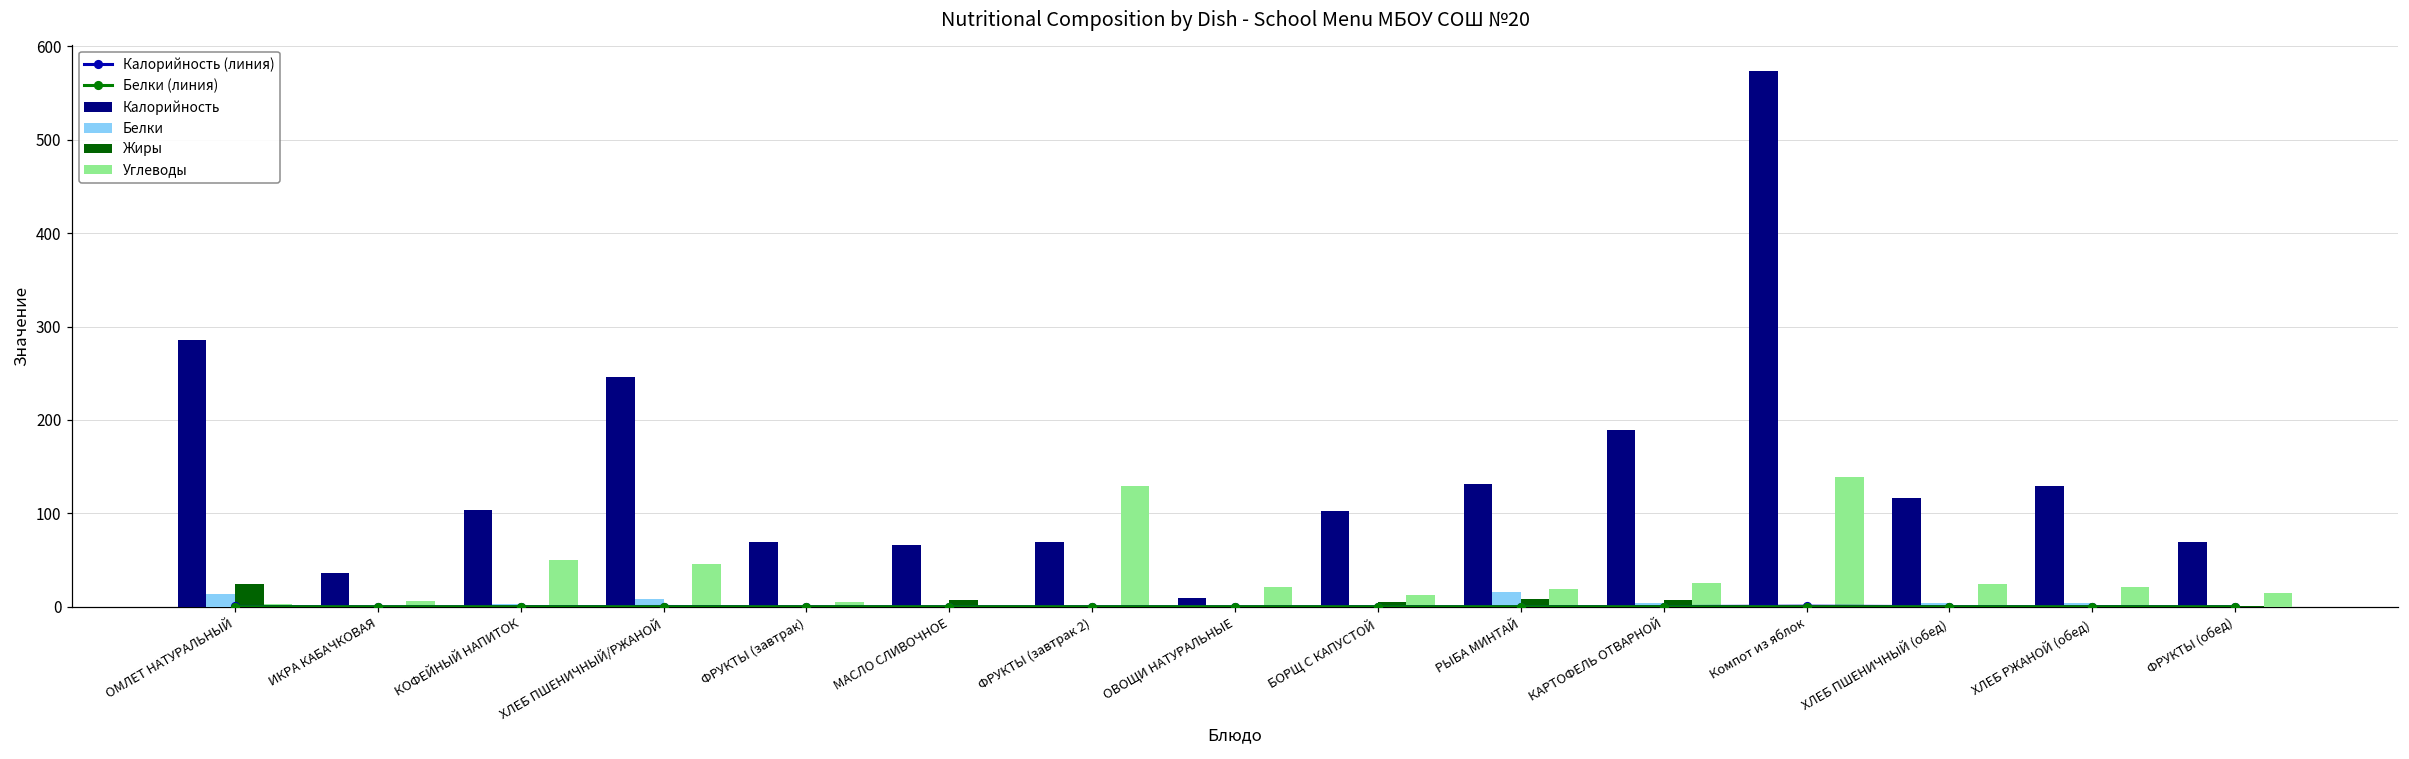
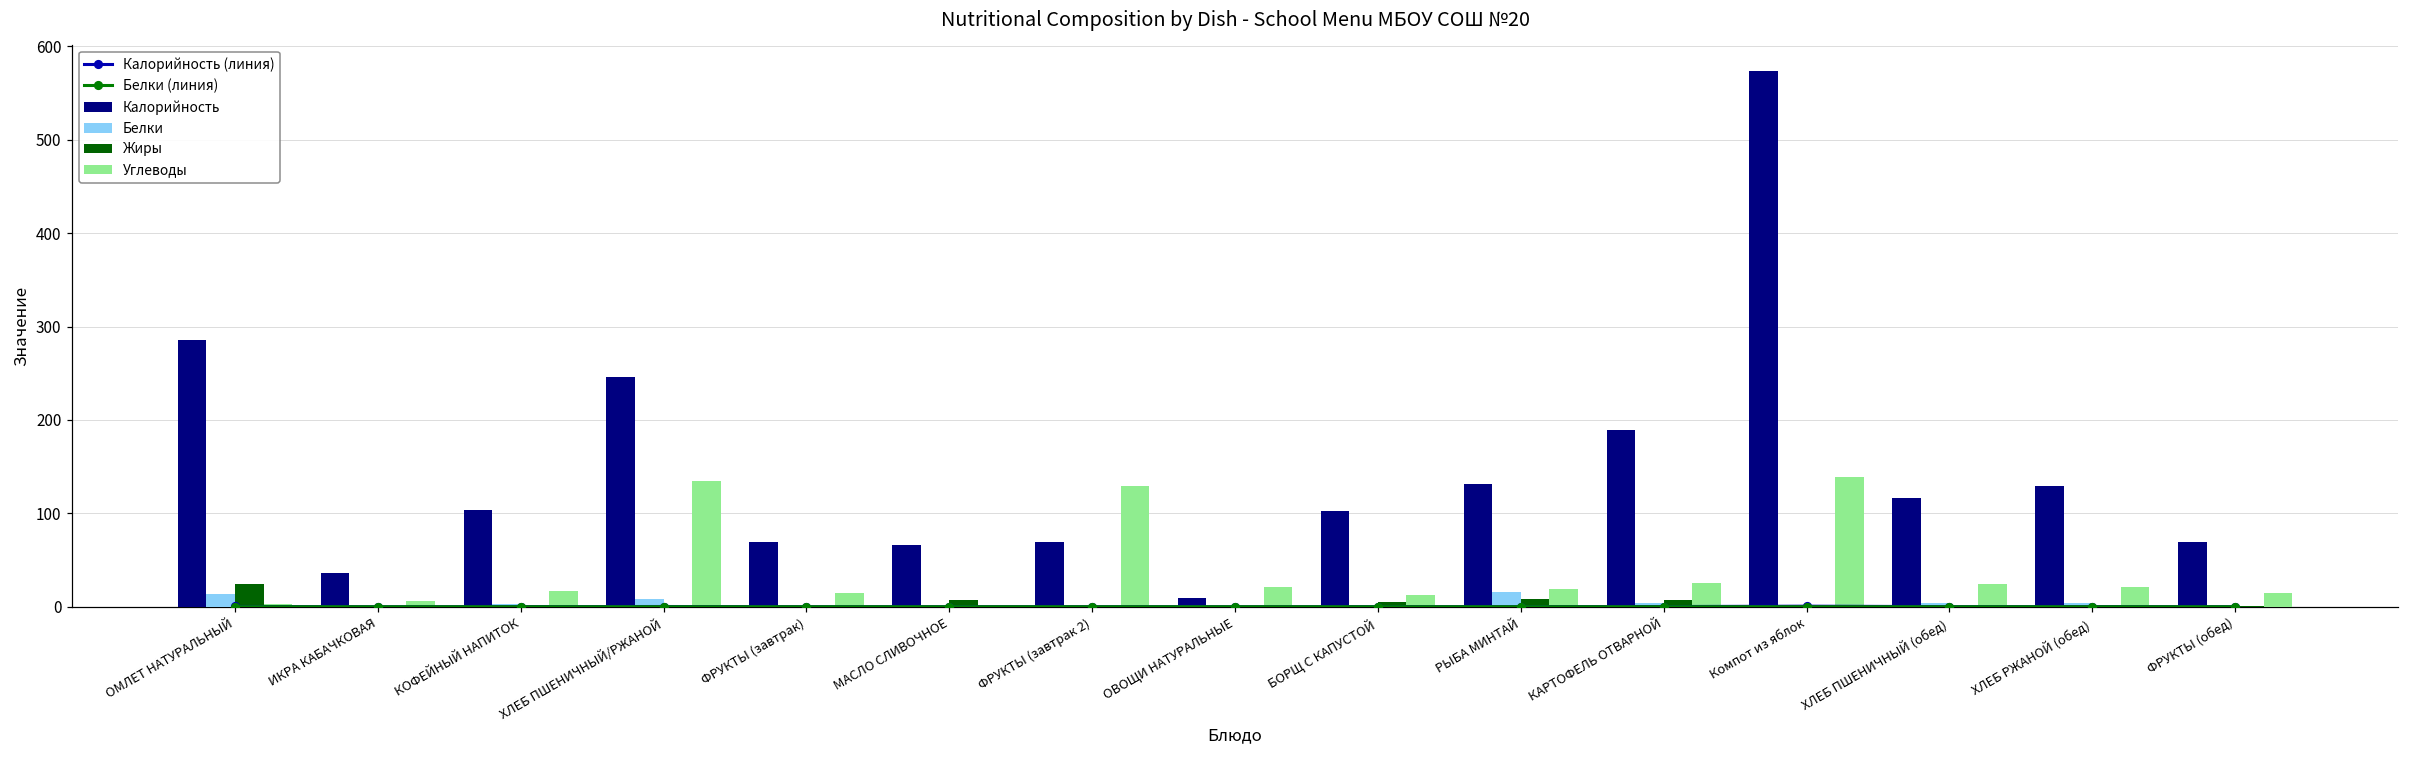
Углеводы, КОФЕЙНЫЙ НАПИТОК: 50 -> 20
Углеводы, ХЛЕБ ПШЕНИЧНЫЙ/РЖАНОЙ: 50 -> 140
Углеводы, ФРУКТЫ (завтрак): 0 -> 10
